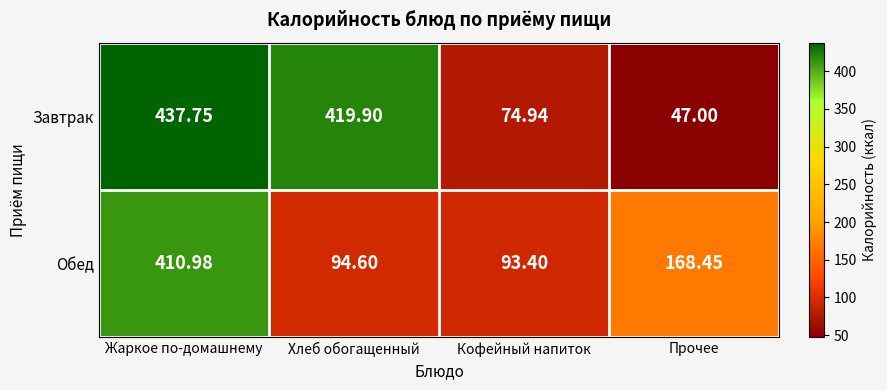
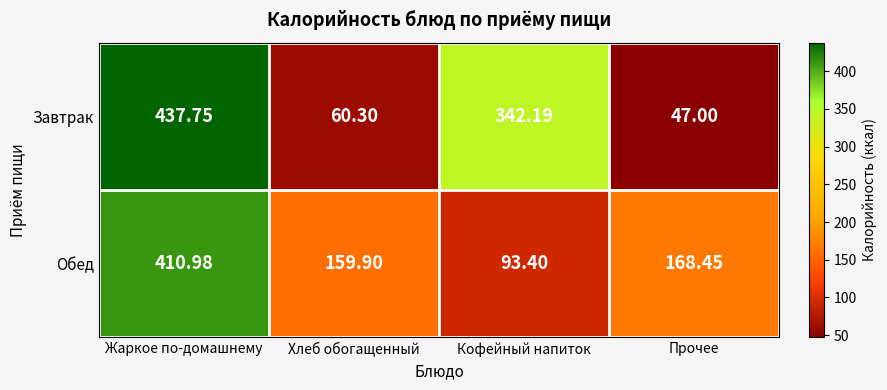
Завтрак, Хлеб обогащенный: 419.90 -> 60.30
Завтрак, Кофейный напиток: 74.94 -> 342.19
Обед, Хлеб обогащенный: 94.60 -> 159.90
